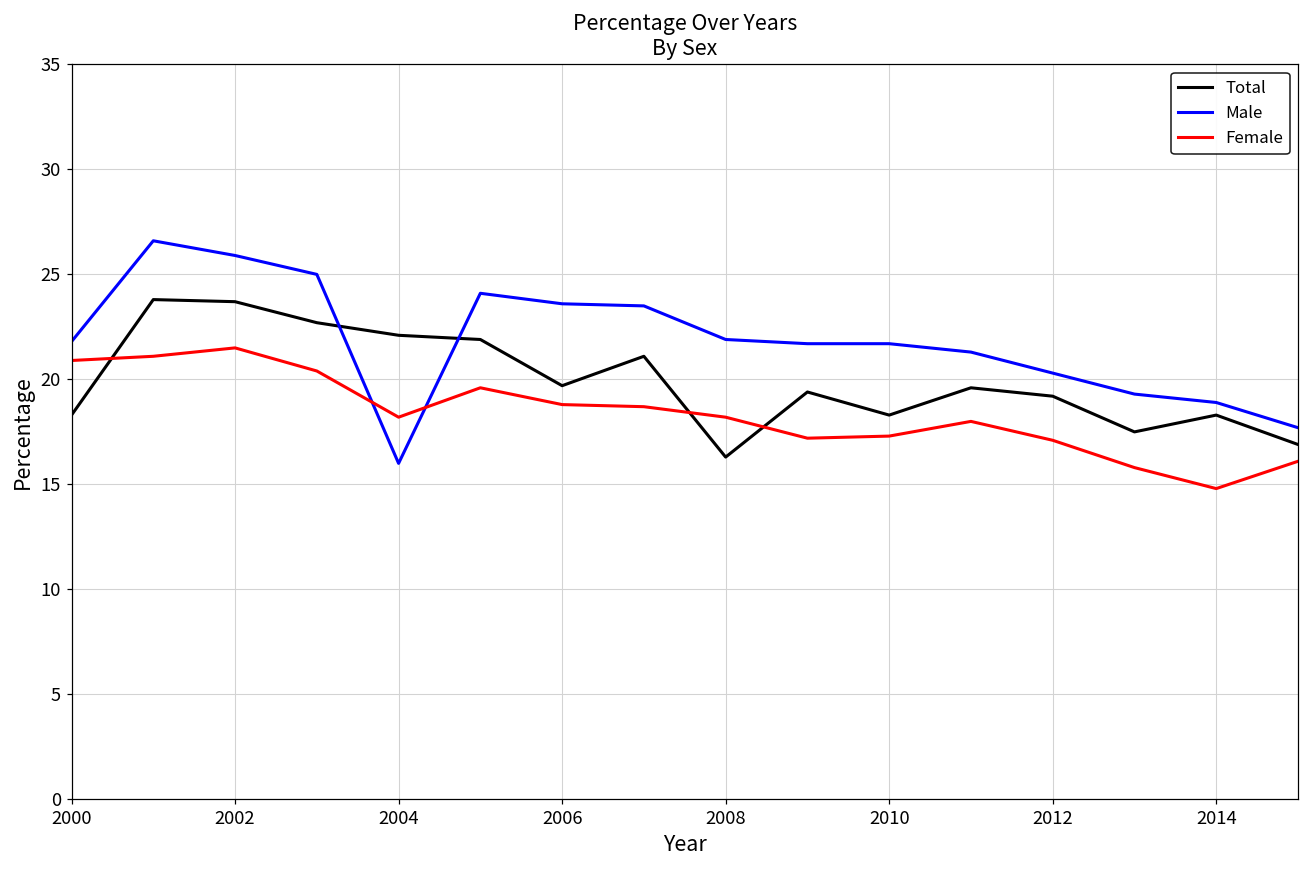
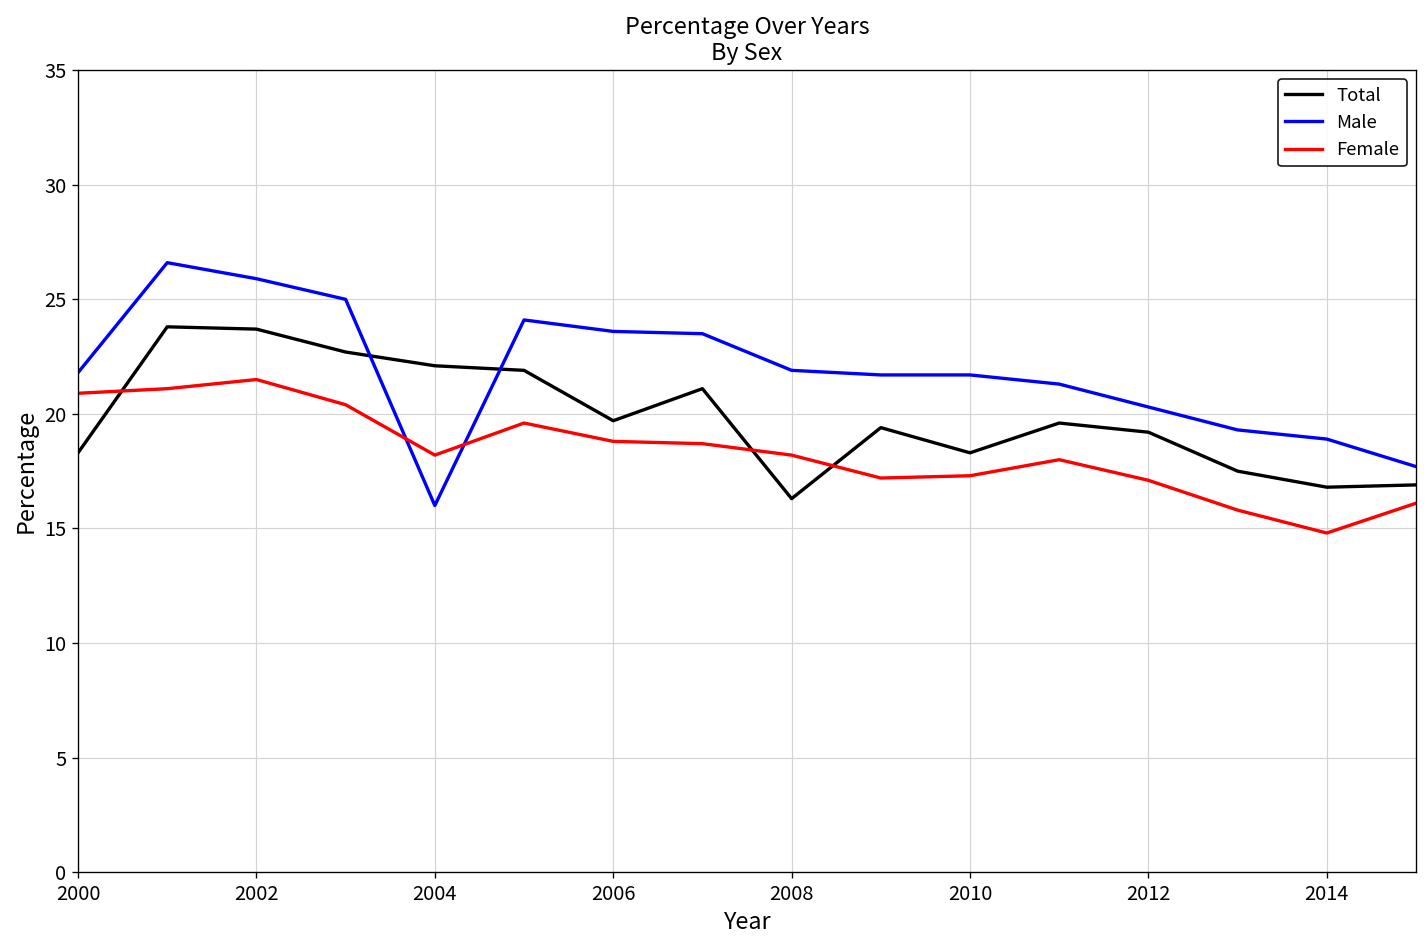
Total, 2014: 18.3 -> 16.8
